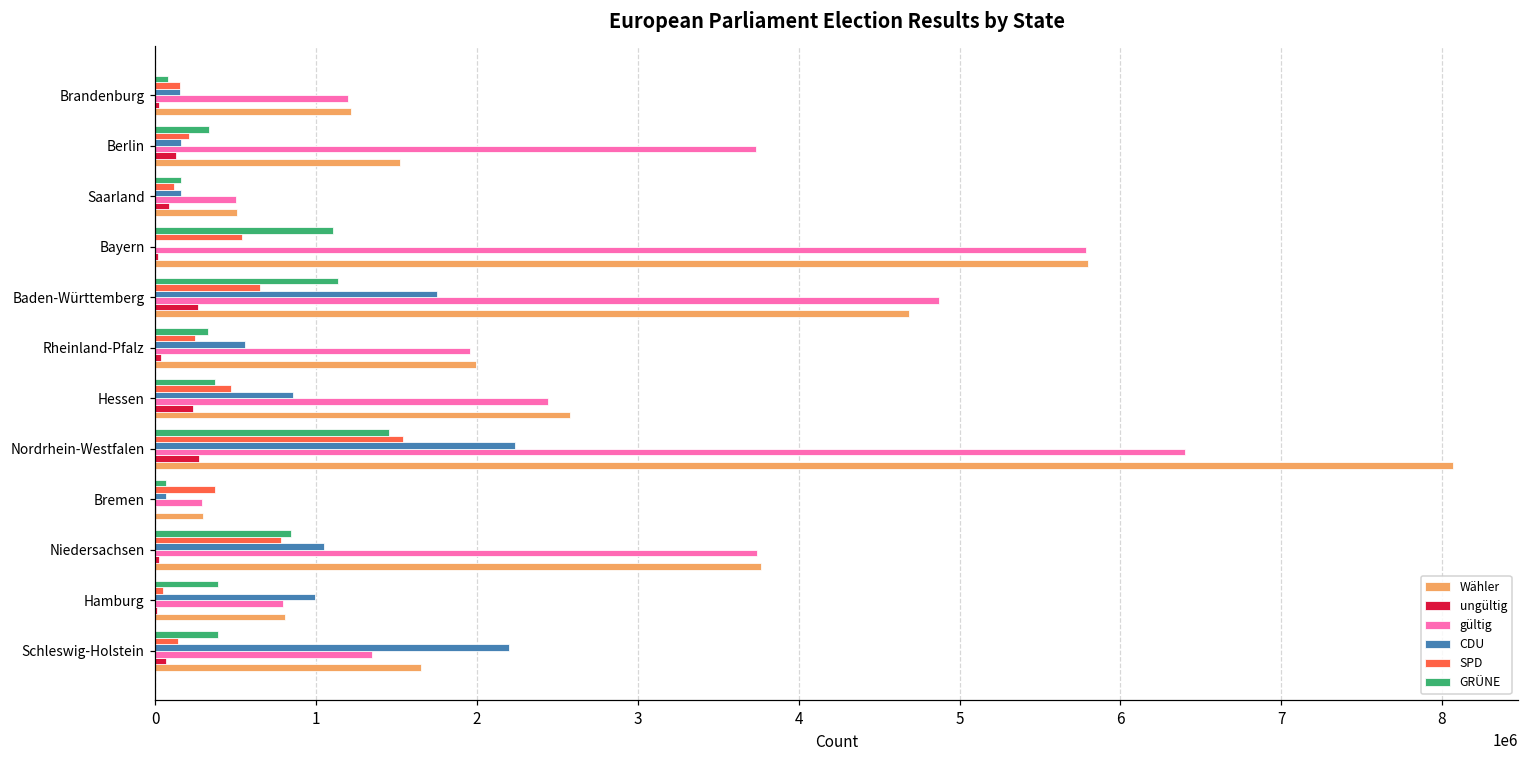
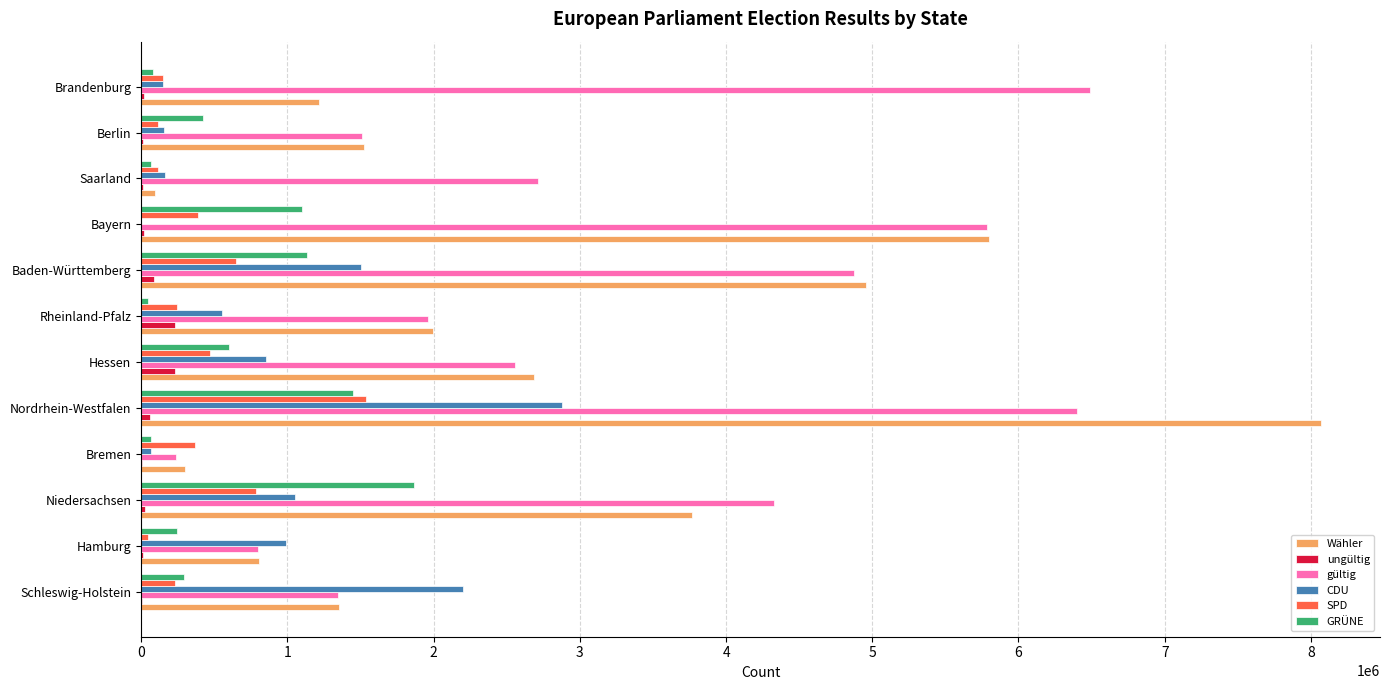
gültig, Brandenburg: 1200000 -> 6490000
GRÜNE, Berlin: 340000 -> 420000
SPD, Berlin: 210000 -> 110000
gültig, Berlin: 3730000 -> 1510000
ungültig, Berlin: 130000 -> 10000
GRÜNE, Saarland: 160000 -> 70000
gültig, Saarland: 500000 -> 2720000
ungültig, Saarland: 80000 -> 10000
Wähler, Saarland: 510000 -> 90000
SPD, Bayern: 540000 -> 390000
CDU, Baden-Württemberg: 1750000 -> 1500000
ungültig, Baden-Württemberg: 260000 -> 90000
Wähler, Baden-Württemberg: 4690000 -> 4960000
GRÜNE, Rheinland-Pfalz: 330000 -> 40000
ungültig, Rheinland-Pfalz: 30000 -> 230000
GRÜNE, Hessen: 370000 -> 600000
gültig, Hessen: 2440000 -> 2550000
Wähler, Hessen: 2580000 -> 2680000
CDU, Nordrhein-Westfalen: 2240000 -> 2880000
ungültig, Nordrhein-Westfalen: 270000 -> 60000
gültig, Bremen: 290000 -> 240000
GRÜNE, Niedersachsen: 850000 -> 1870000
gültig, Niedersachsen: 3740000 -> 4330000
GRÜNE, Hamburg: 390000 -> 250000
GRÜNE, Schleswig-Holstein: 390000 -> 290000
SPD, Schleswig-Holstein: 140000 -> 230000
ungültig, Schleswig-Holstein: 60000 -> 10000
Wähler, Schleswig-Holstein: 1650000 -> 1350000
